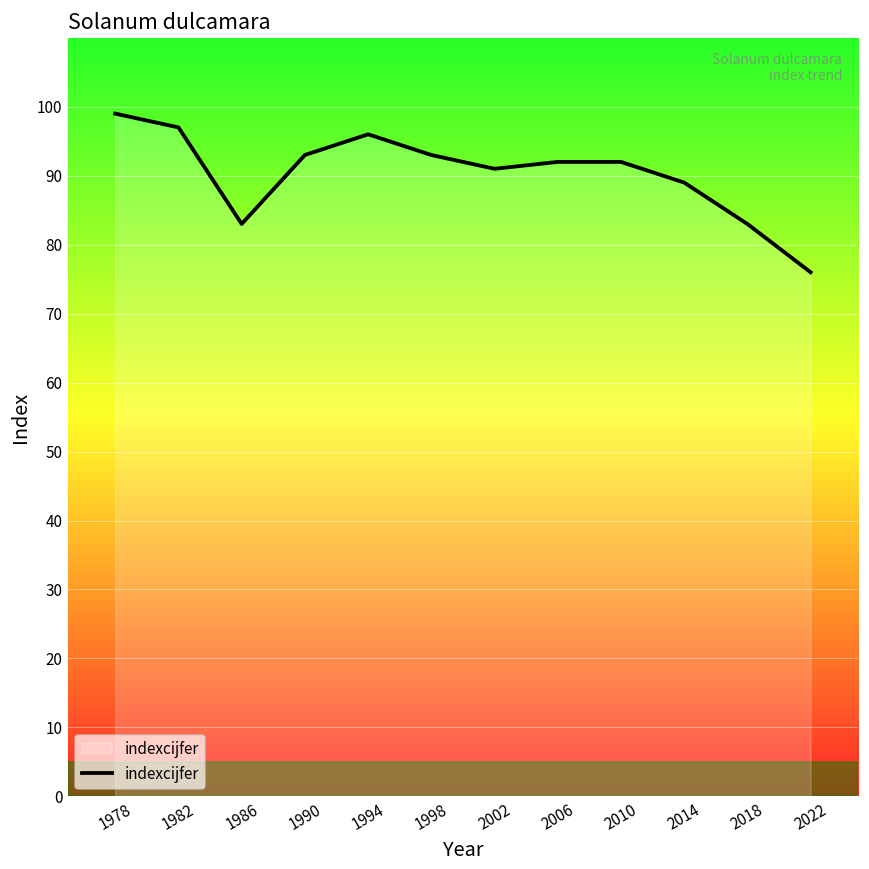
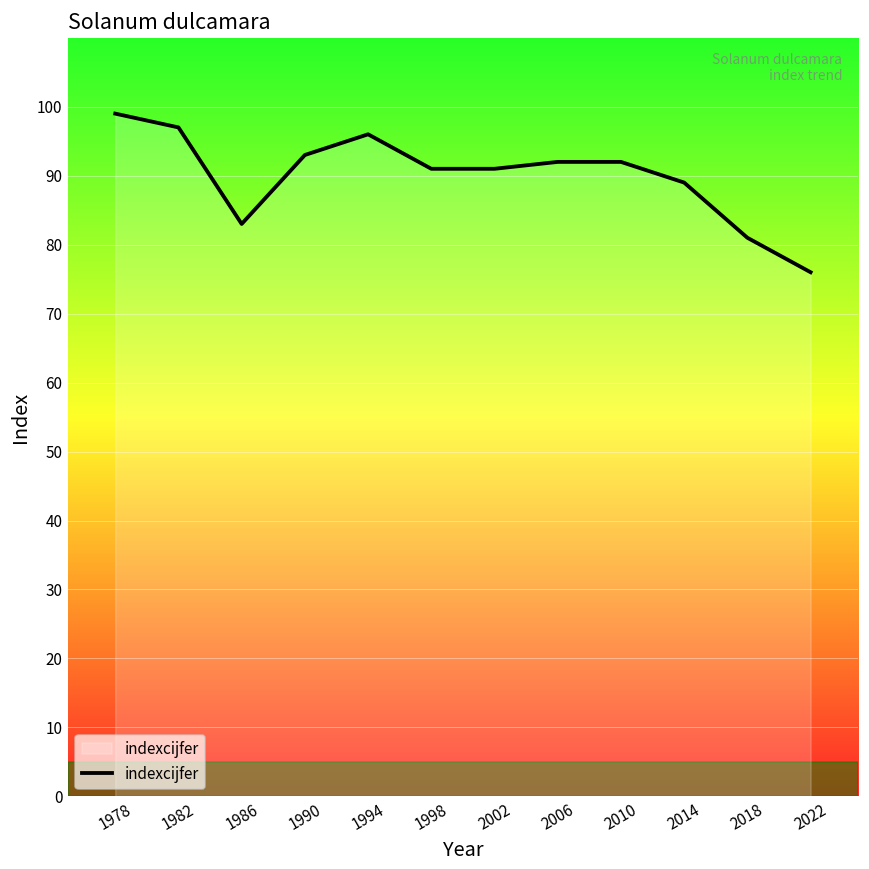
1998: 93 -> 91
2018: 83 -> 81
